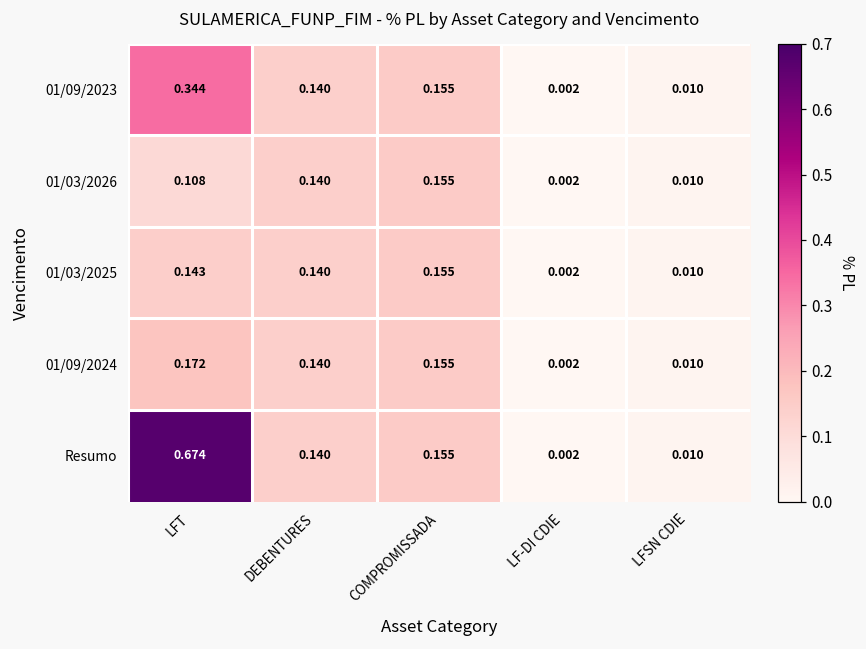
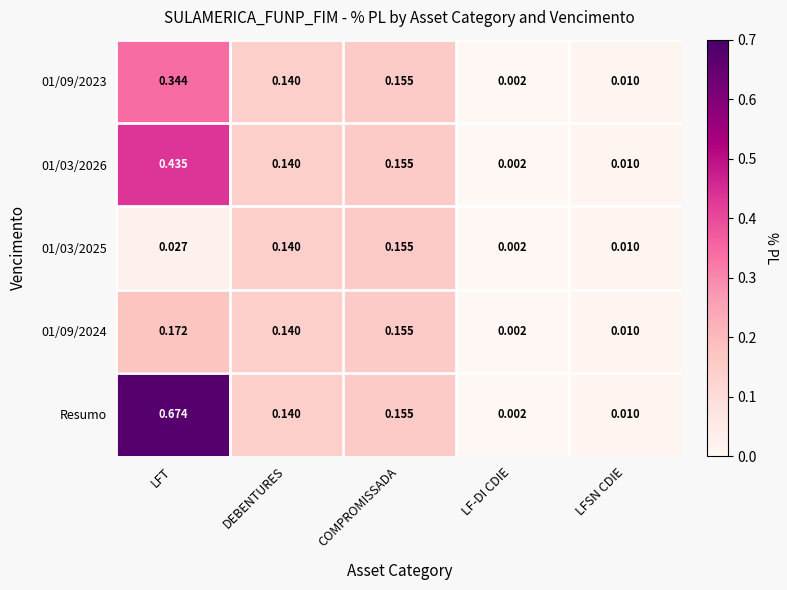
01/03/2026, LFT: 0.108 -> 0.435
01/03/2025, LFT: 0.143 -> 0.027
